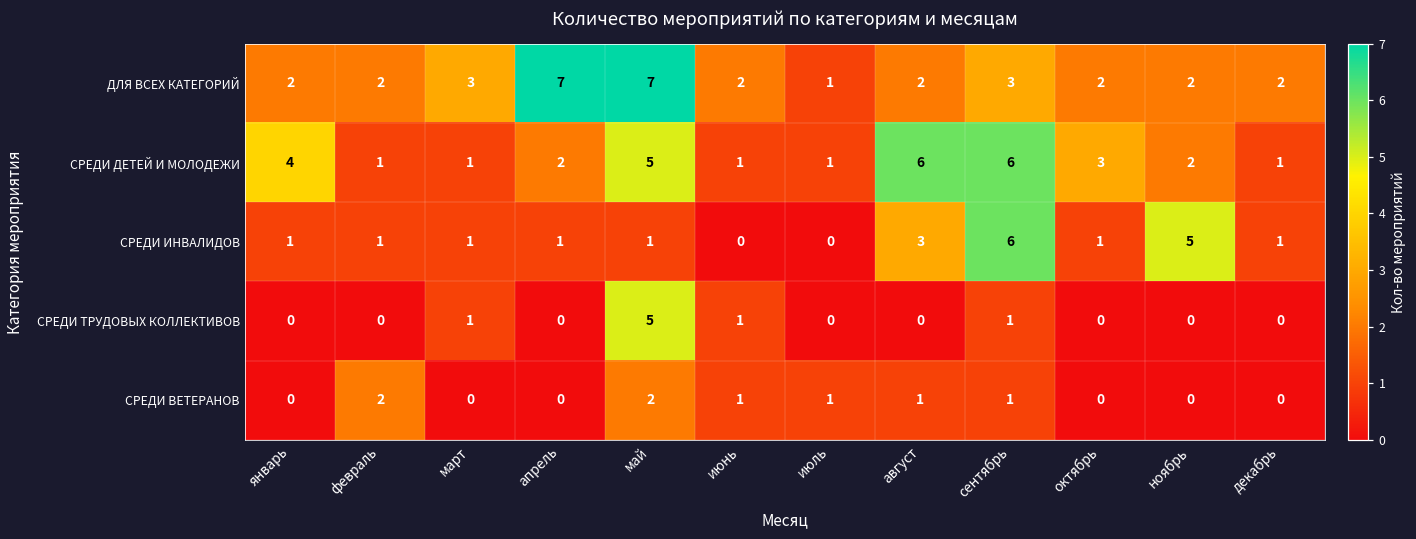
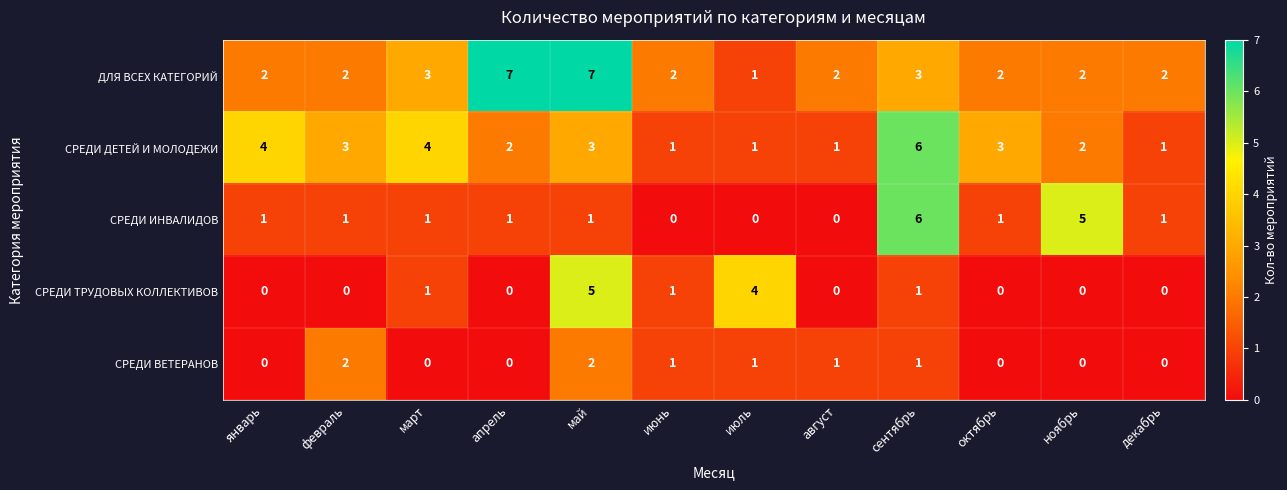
СРЕДИ ДЕТЕЙ И МОЛОДЕЖИ, февраль: 1 -> 3
СРЕДИ ДЕТЕЙ И МОЛОДЕЖИ, март: 1 -> 4
СРЕДИ ДЕТЕЙ И МОЛОДЕЖИ, май: 5 -> 3
СРЕДИ ДЕТЕЙ И МОЛОДЕЖИ, август: 6 -> 1
СРЕДИ ИНВАЛИДОВ, август: 3 -> 0
СРЕДИ ТРУДОВЫХ КОЛЛЕКТИВОВ, июль: 0 -> 4
